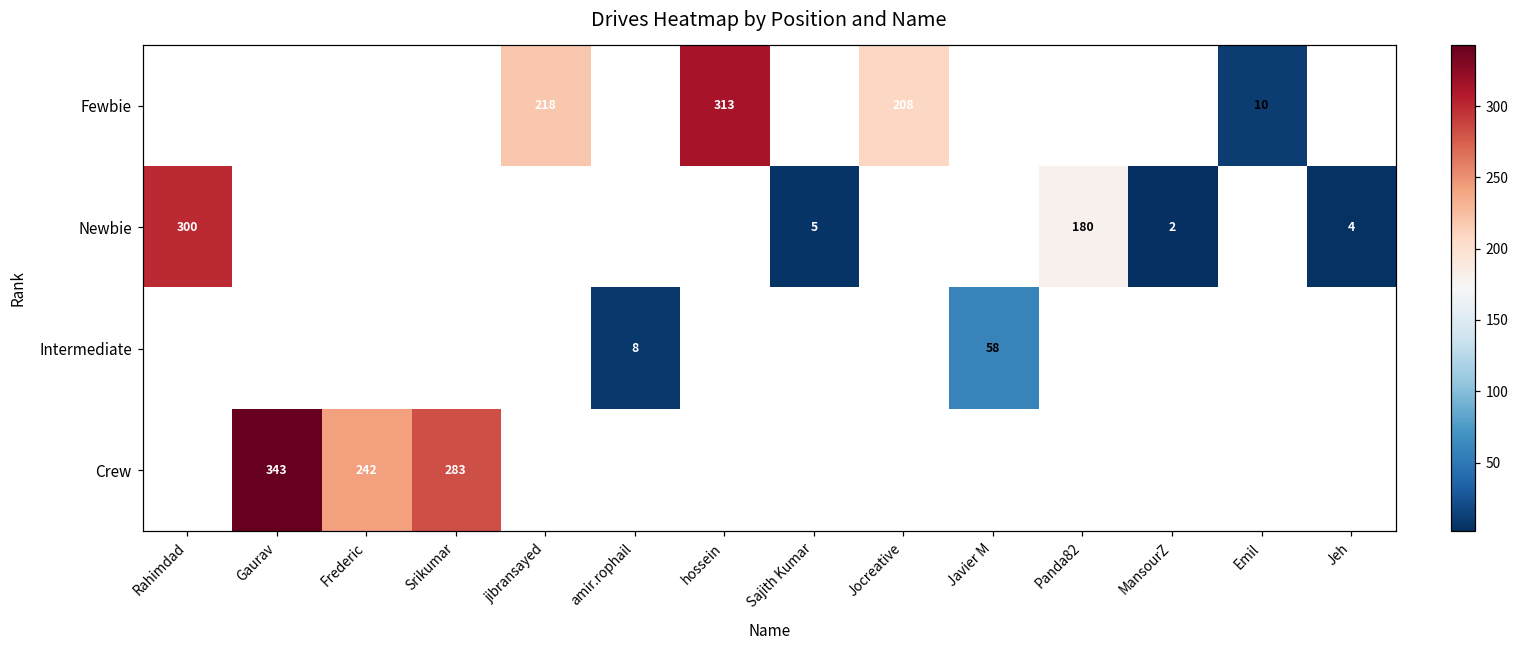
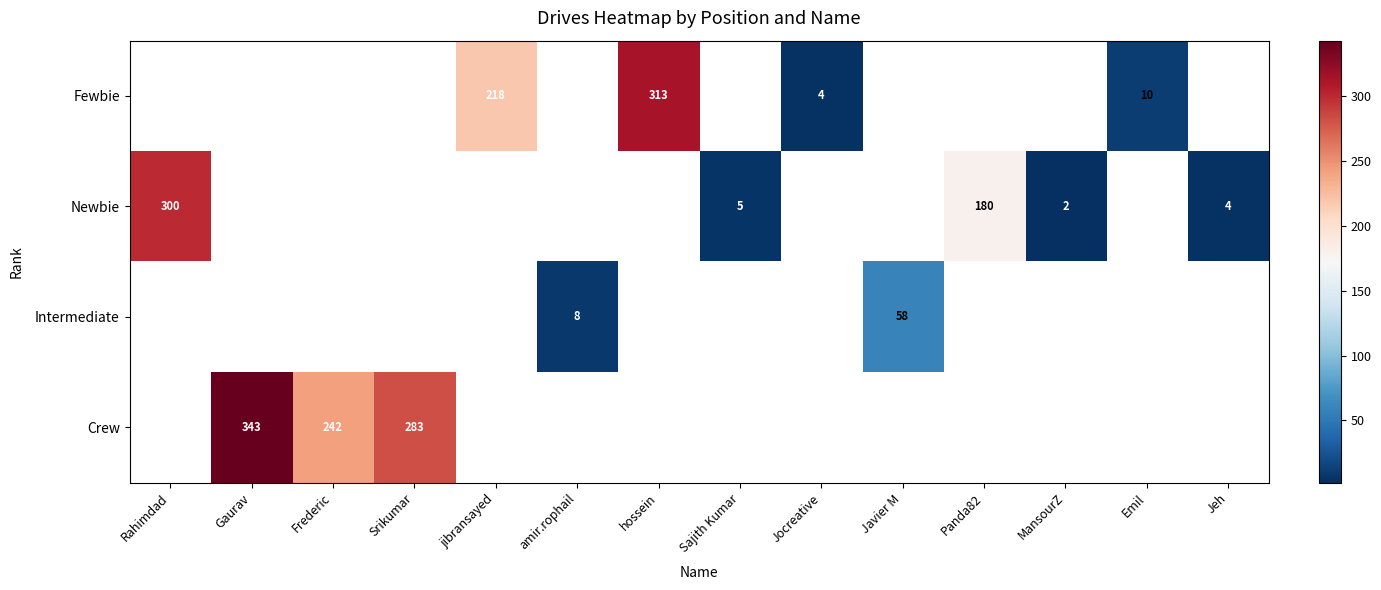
Fewbie, Jocreative: 208 -> 4
